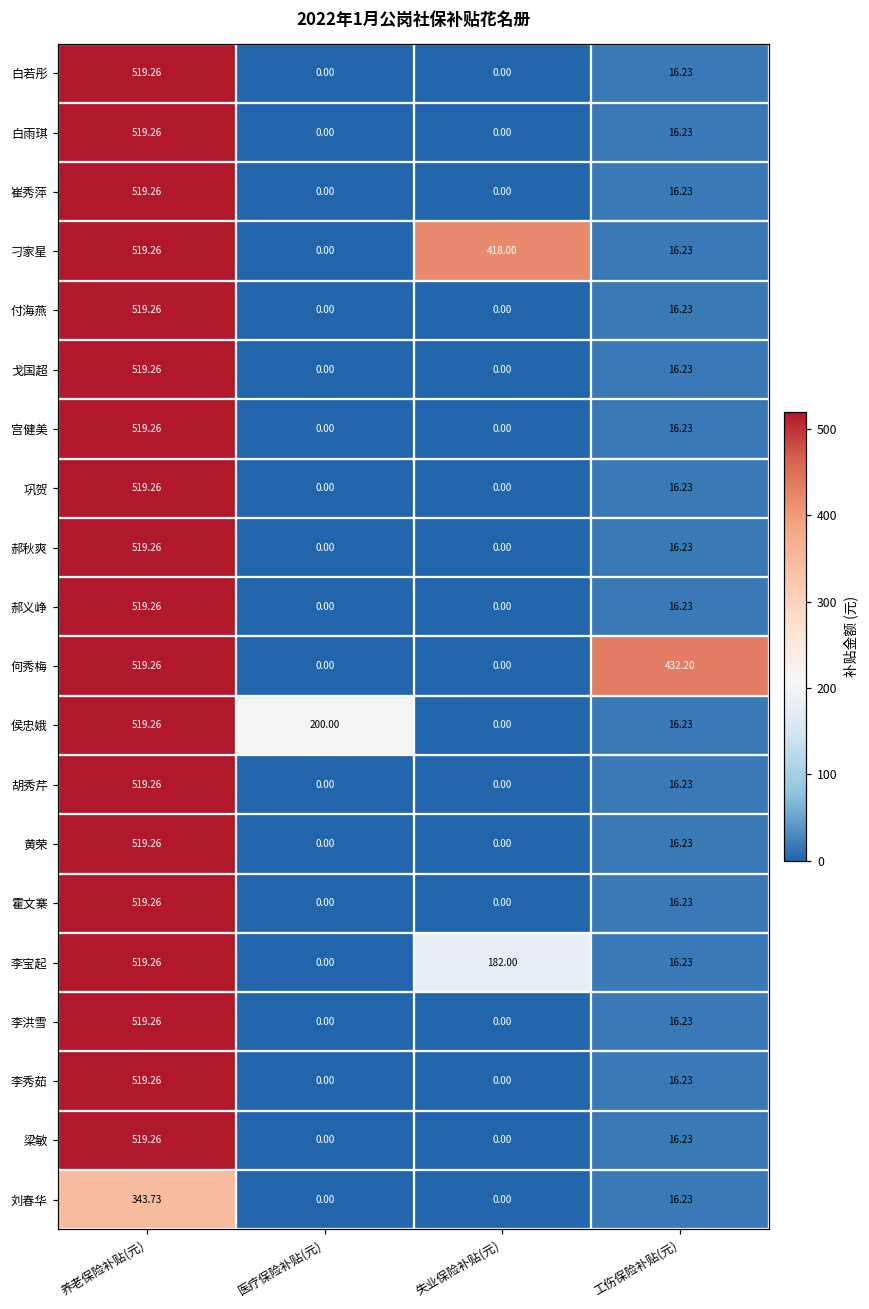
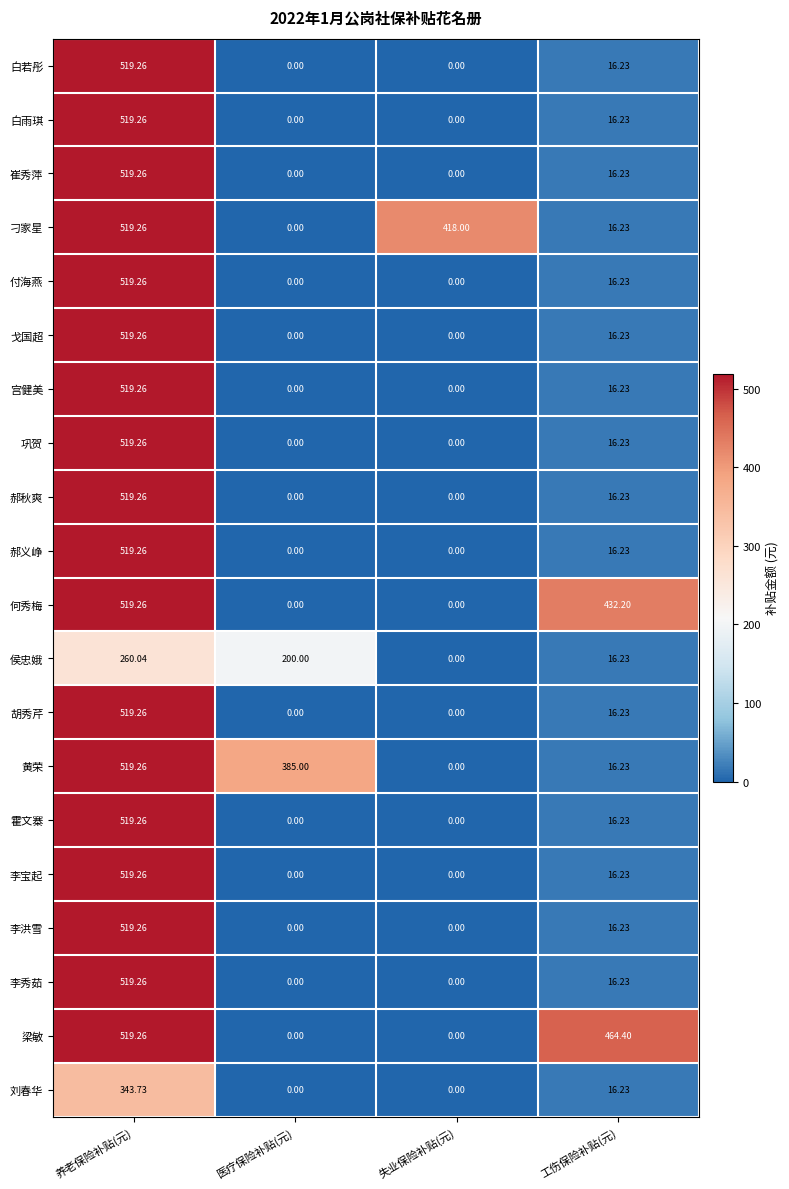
侯忠娥, 养老保险补贴(元): 519.26 -> 260.04
黄荣, 医疗保险补贴(元): 0.00 -> 385.00
李宝起, 失业保险补贴(元): 182.00 -> 0.00
梁敏, 工伤保险补贴(元): 16.23 -> 464.40
